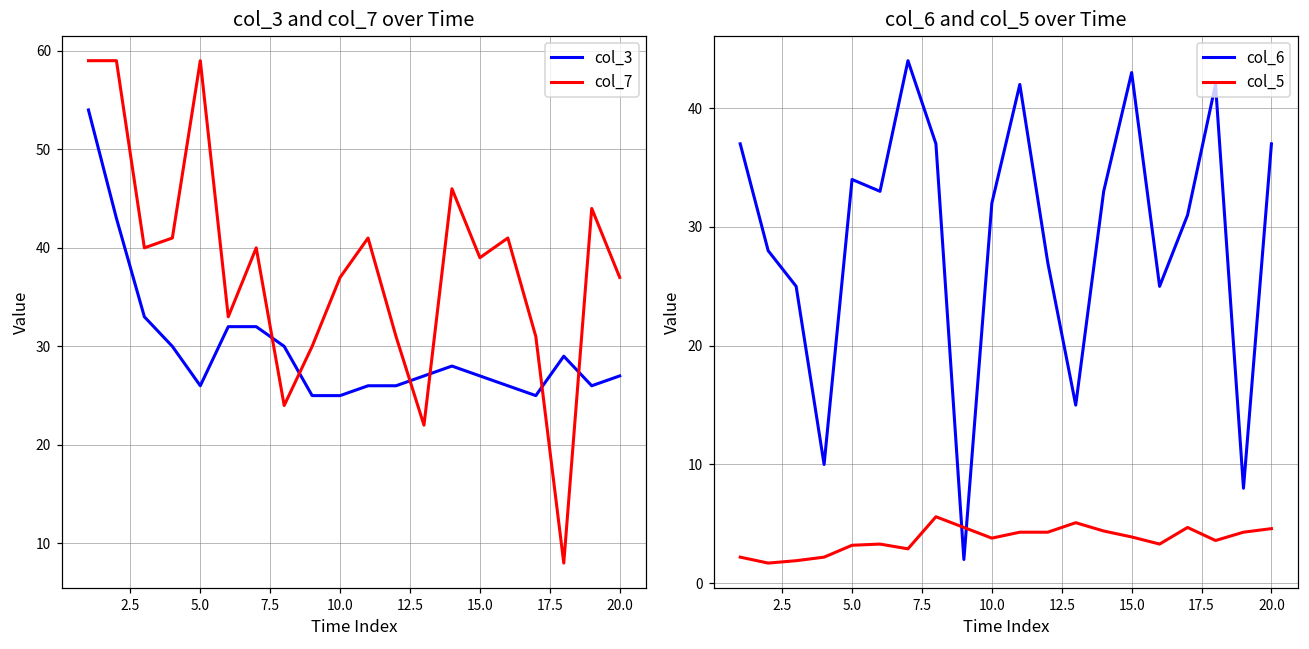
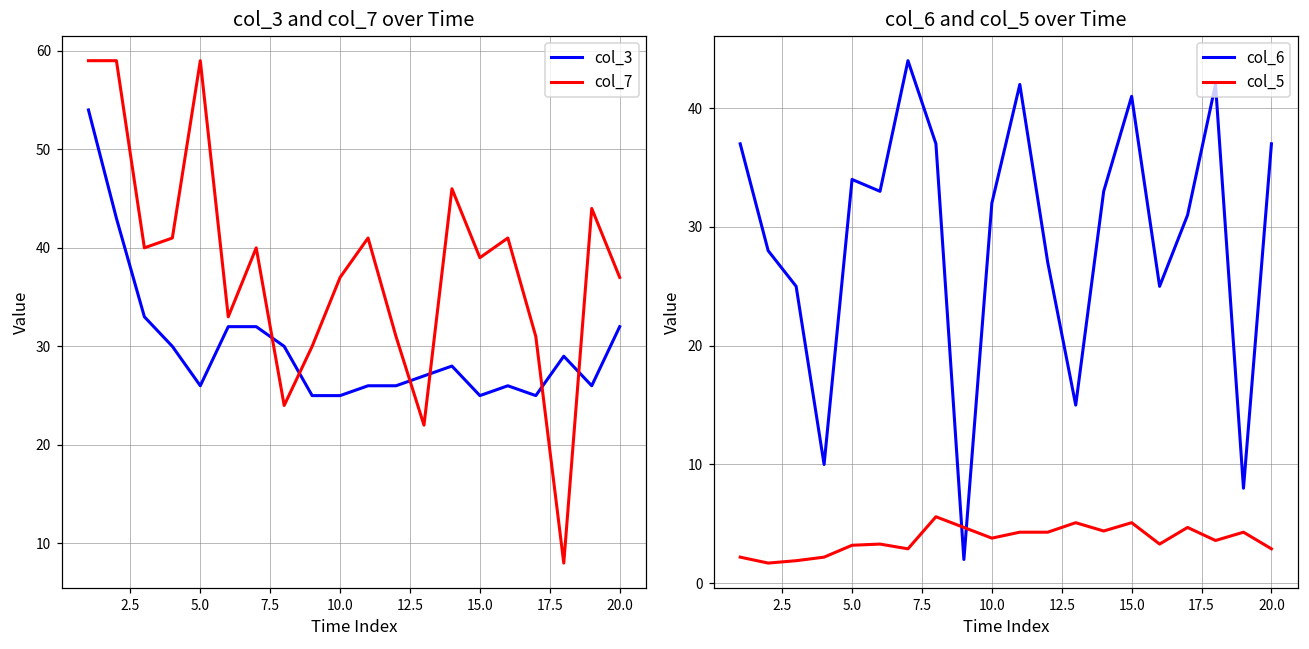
col_3 and col_7 over Time, col_3, 15.0: 27 -> 25
col_3 and col_7 over Time, col_3, 20.0: 27 -> 32
col_6 and col_5 over Time, col_6, 15.0: 43 -> 41
col_6 and col_5 over Time, col_5, 15.0: 3.9 -> 5.1
col_6 and col_5 over Time, col_5, 20.0: 4.6 -> 2.9
